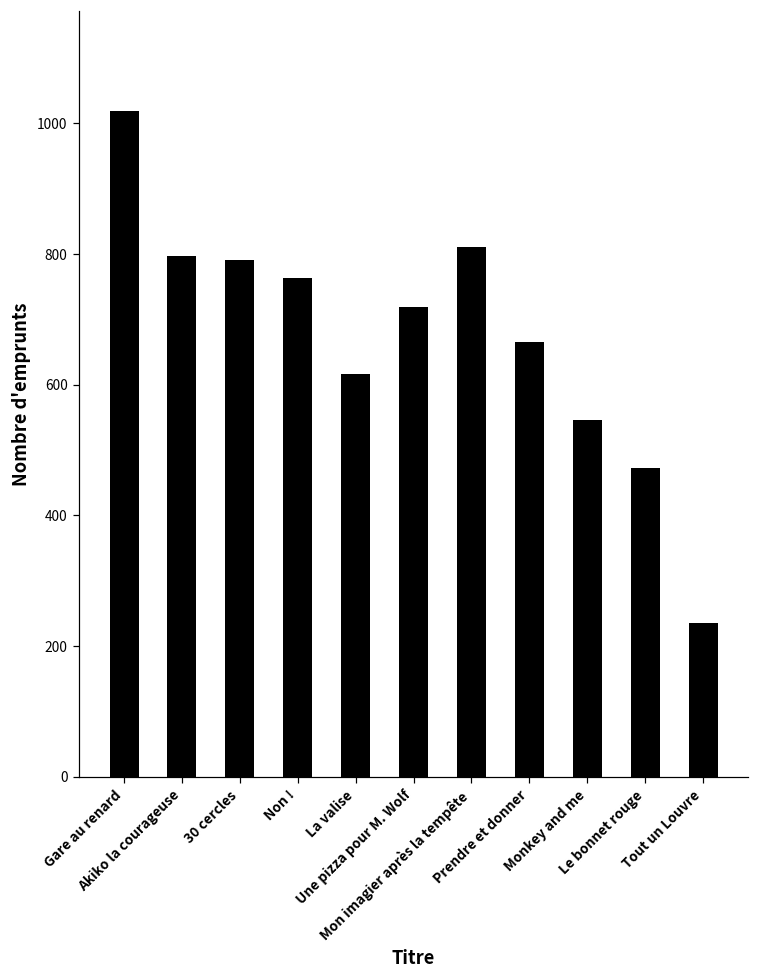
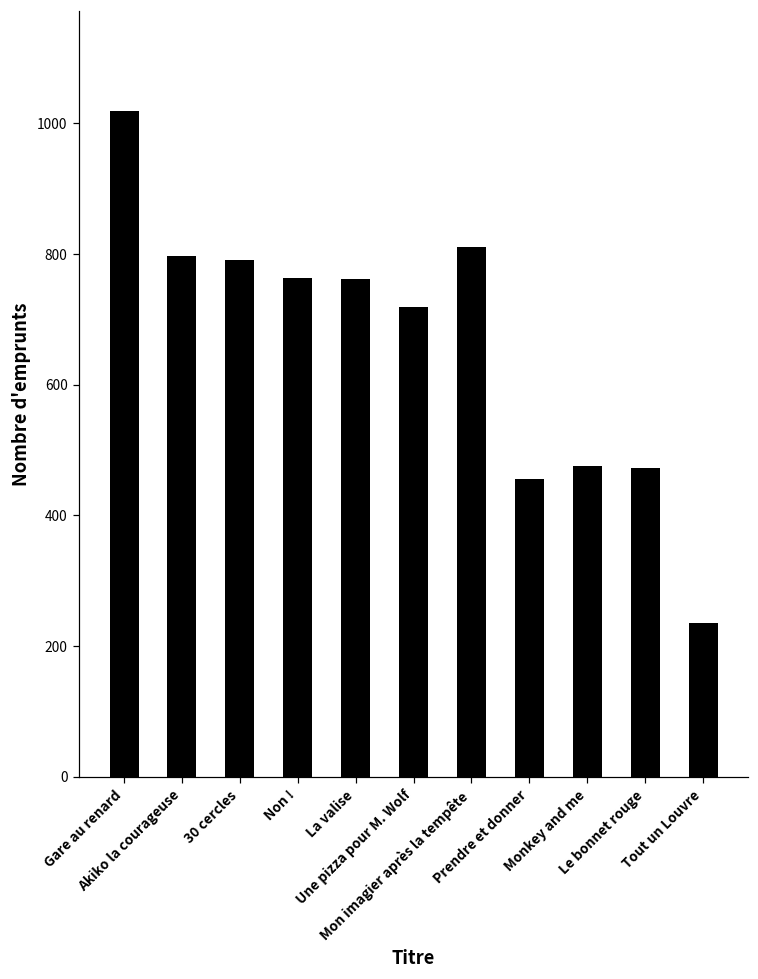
La valise: 620 -> 760
Prendre et donner: 670 -> 460
Monkey and me: 550 -> 480
